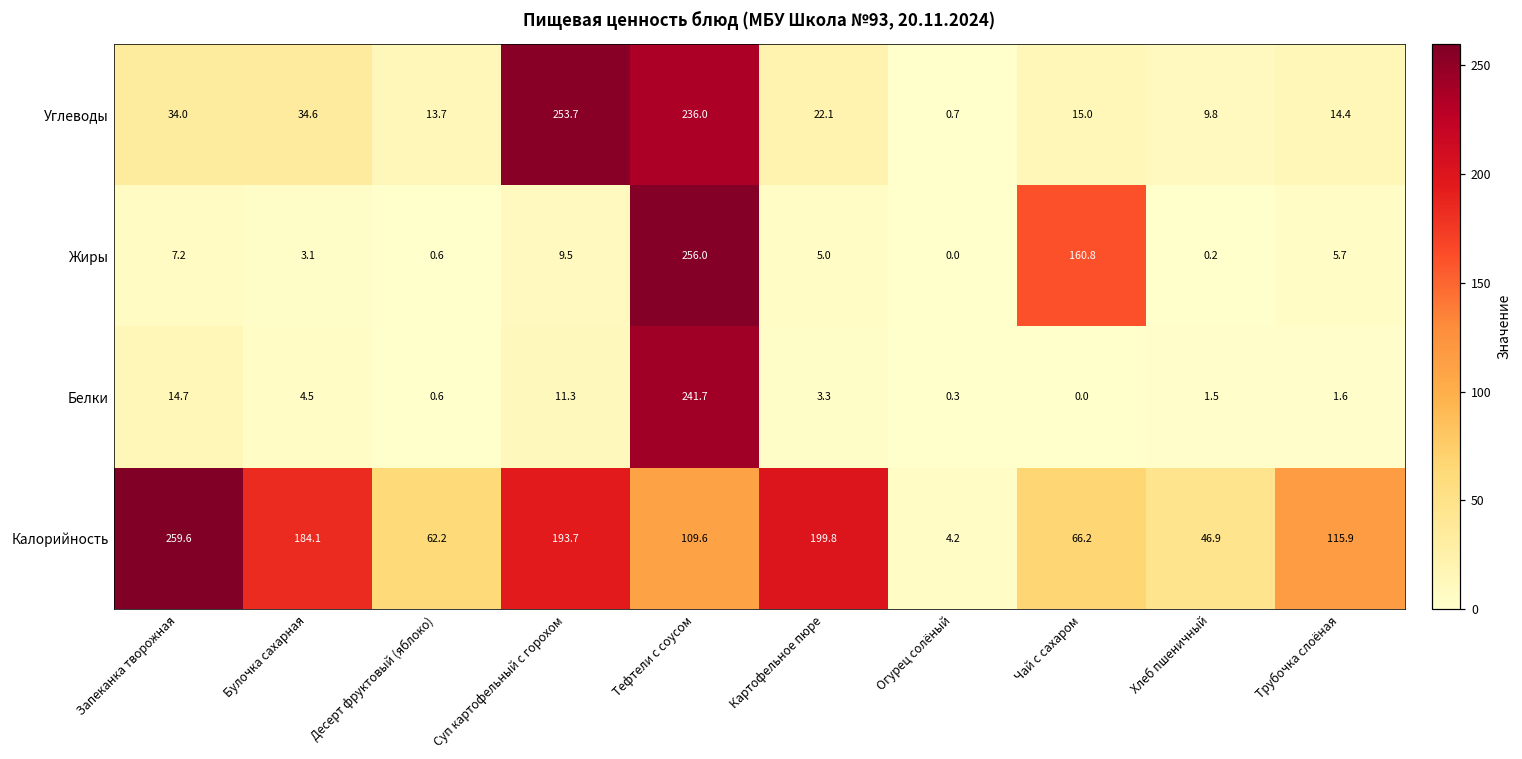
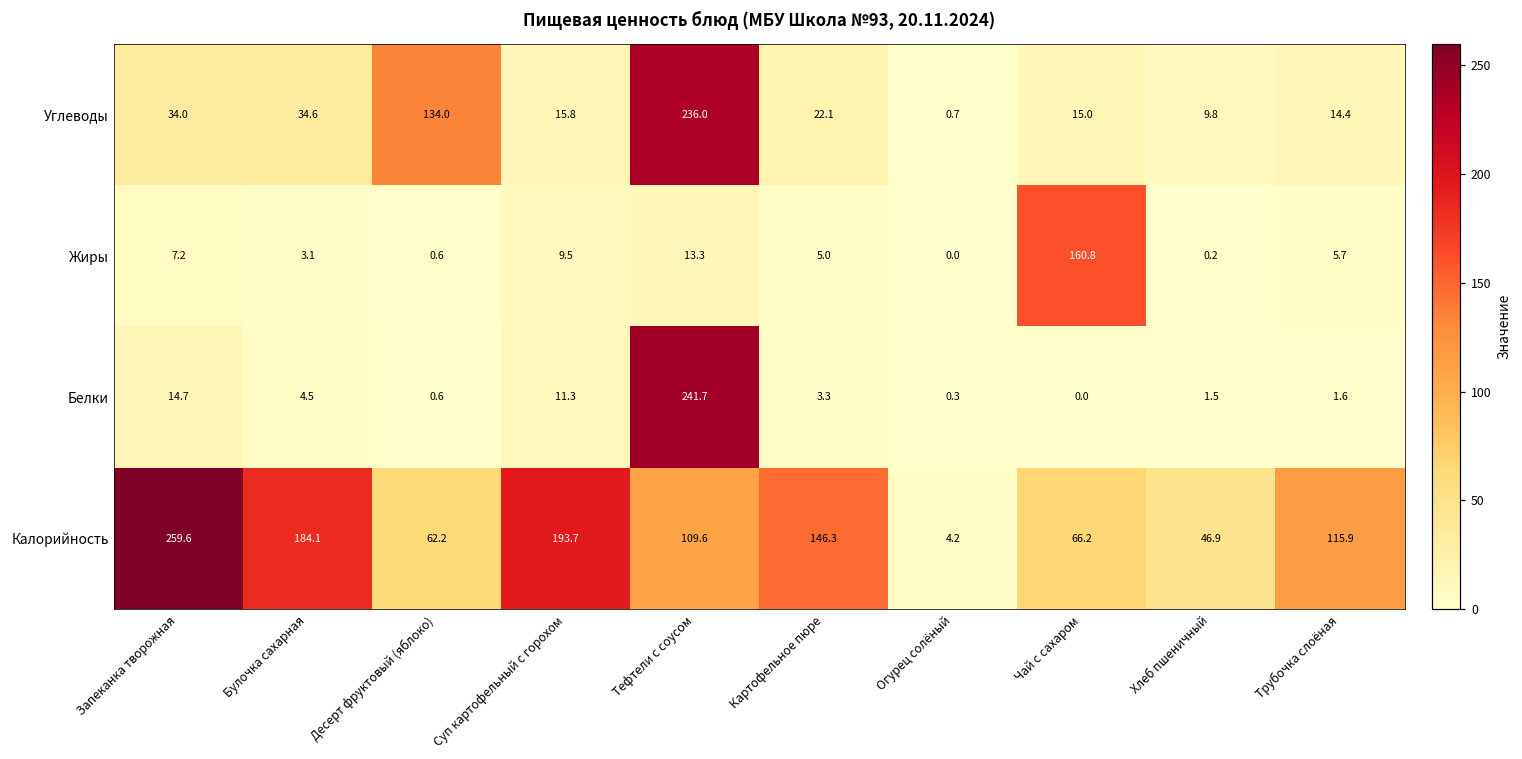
Углеводы, Десерт фруктовый (яблоко): 13.7 -> 134.0
Углеводы, Суп картофельный с горохом: 253.7 -> 15.8
Жиры, Тефтели с соусом: 256.0 -> 13.3
Калорийность, Картофельное пюре: 199.8 -> 146.3
